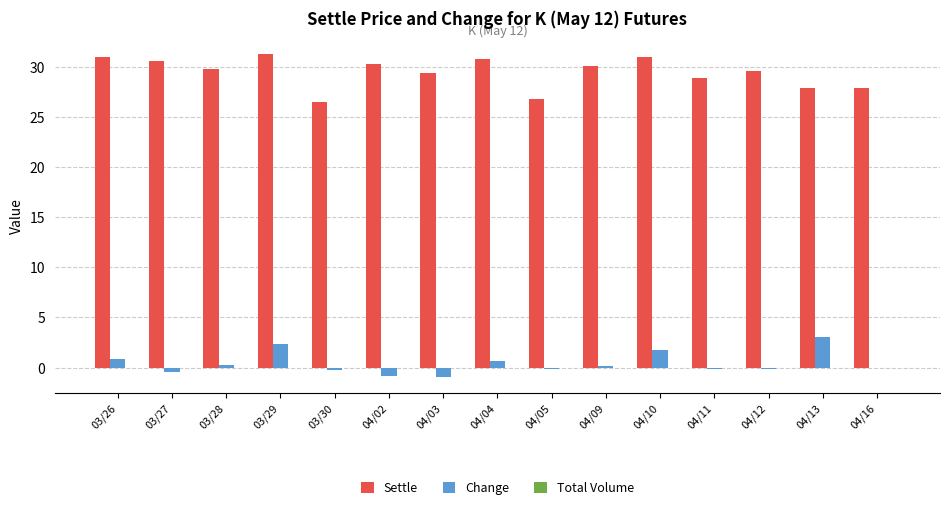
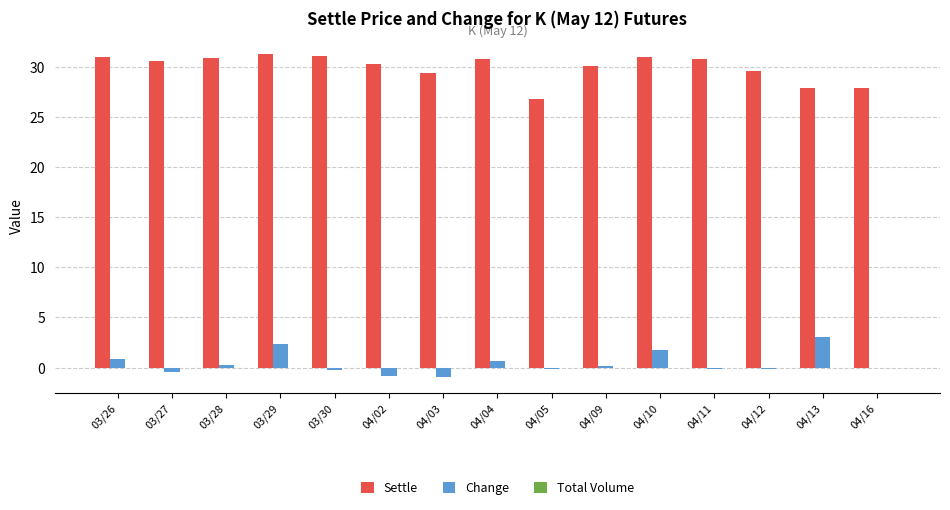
Settle, 03/28: 29.7 -> 30.9
Settle, 03/30: 26.5 -> 31.1
Settle, 04/11: 28.9 -> 30.8
